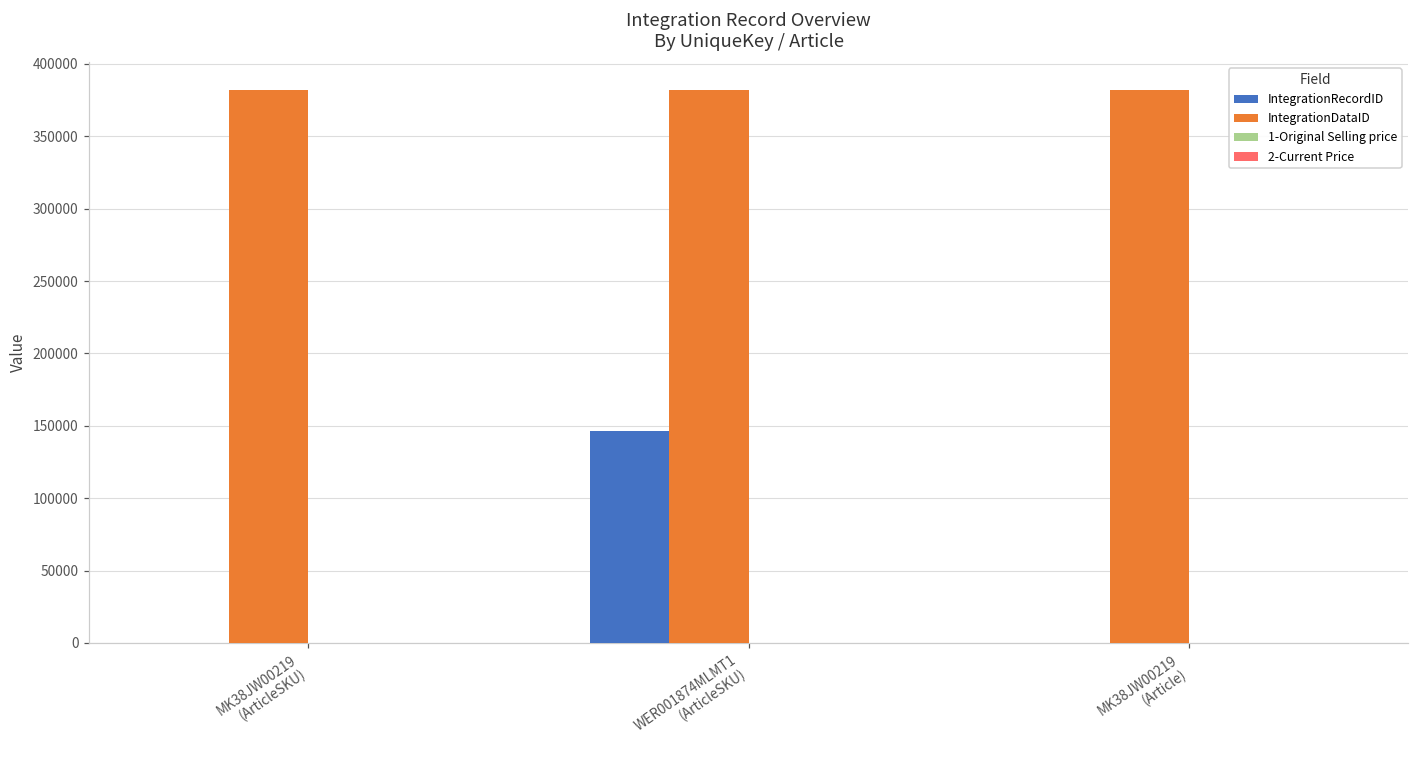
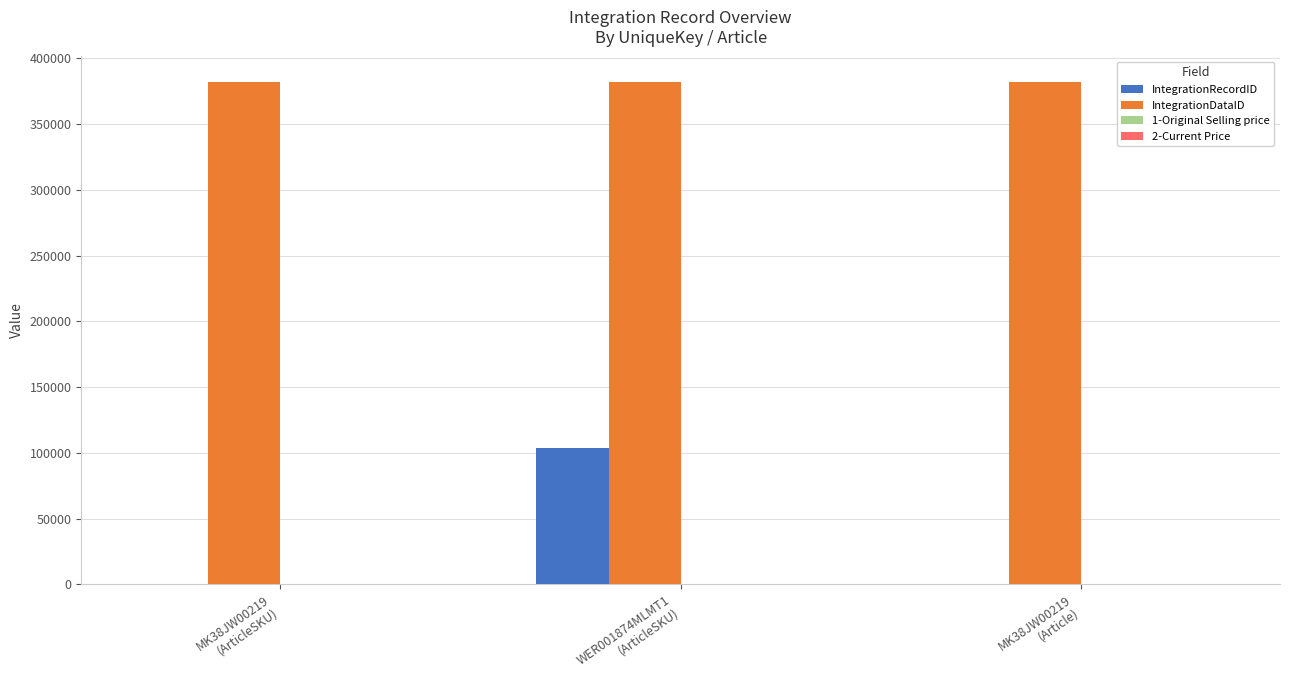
IntegrationRecordID, WER001874MLMT1 (ArticleSKU): 147000 -> 104000
